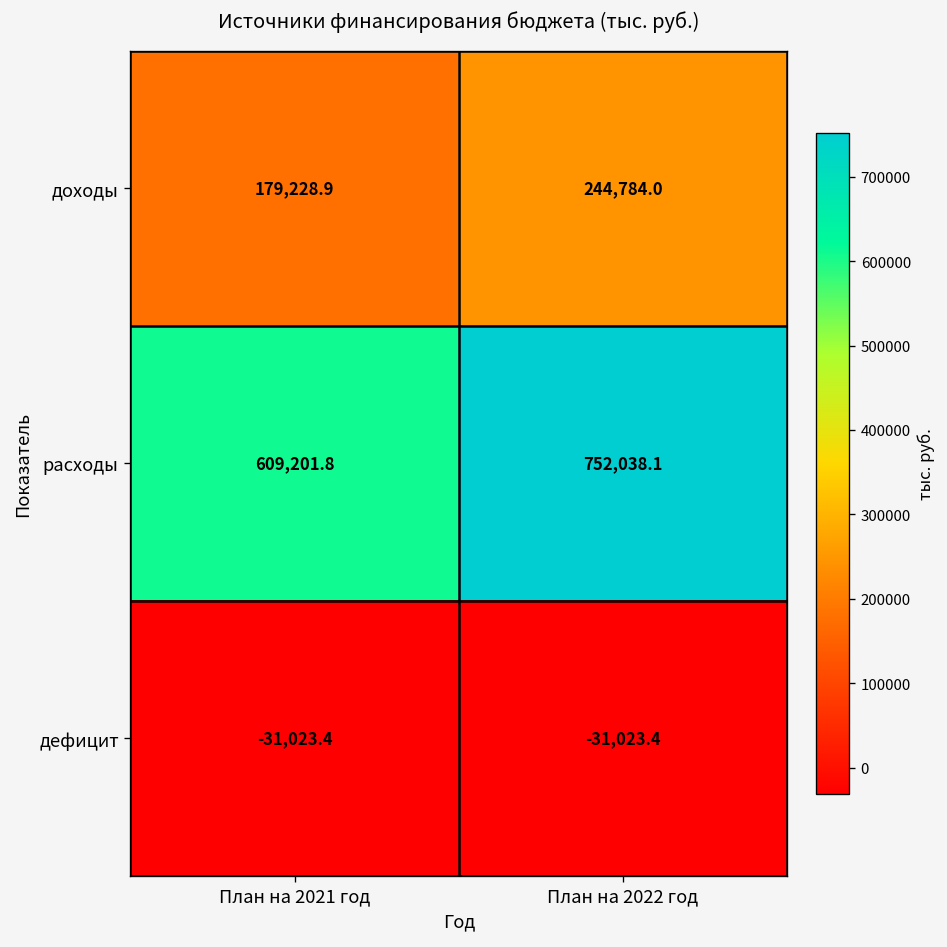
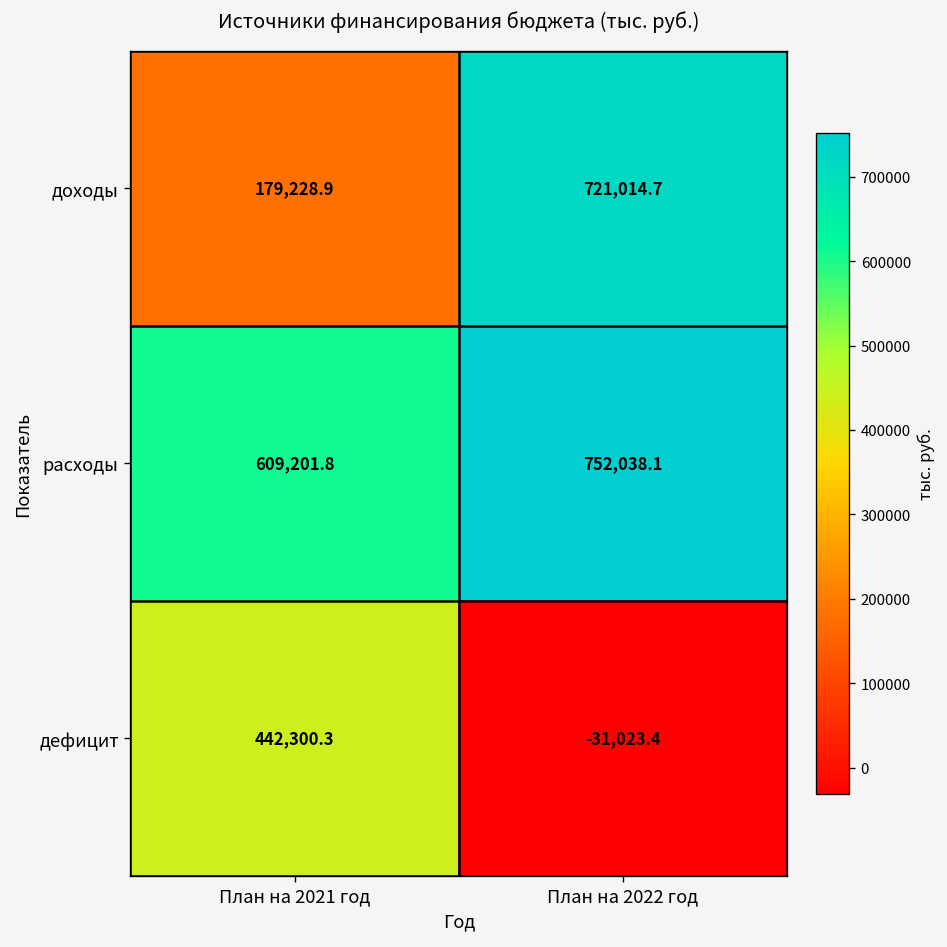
доходы, План на 2022 год: 244,784.0 -> 721,014.7
дефицит, План на 2021 год: -31,023.4 -> 442,300.3
